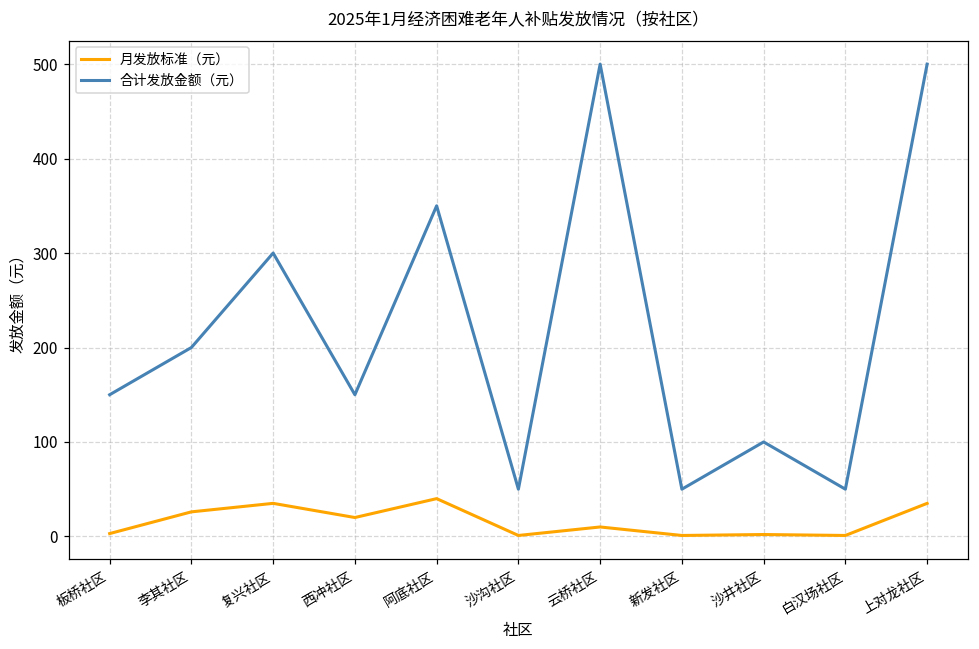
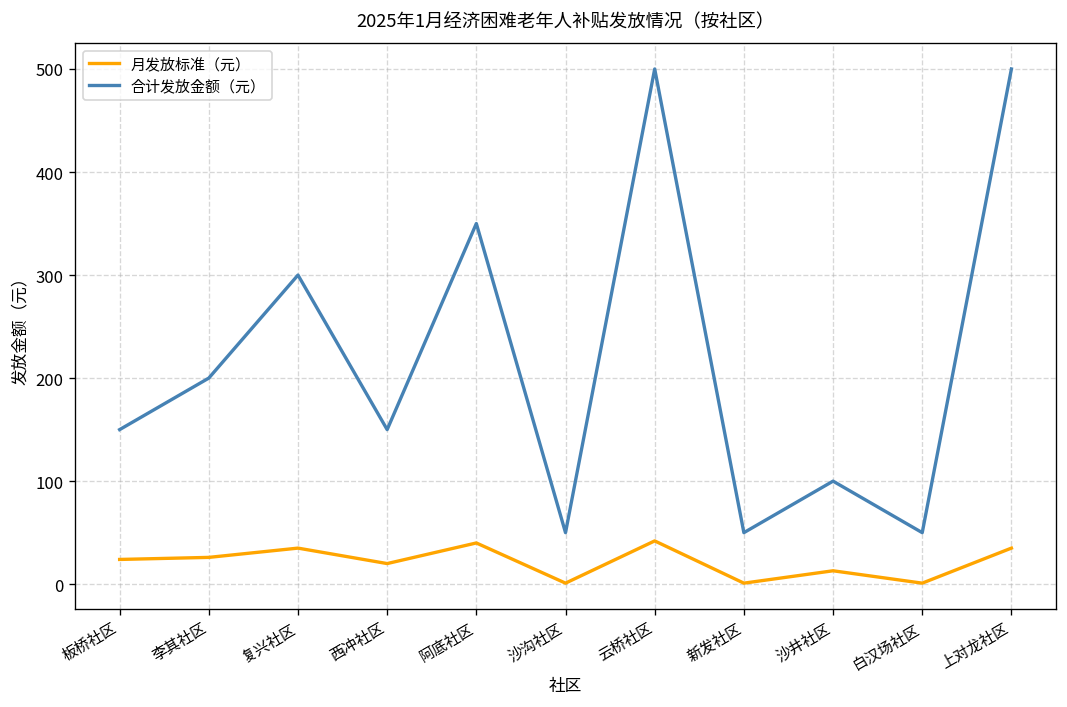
月发放标准（元）, 板桥社区: 0 -> 20
月发放标准（元）, 云桥社区: 10 -> 40
月发放标准（元）, 沙井社区: 0 -> 10
